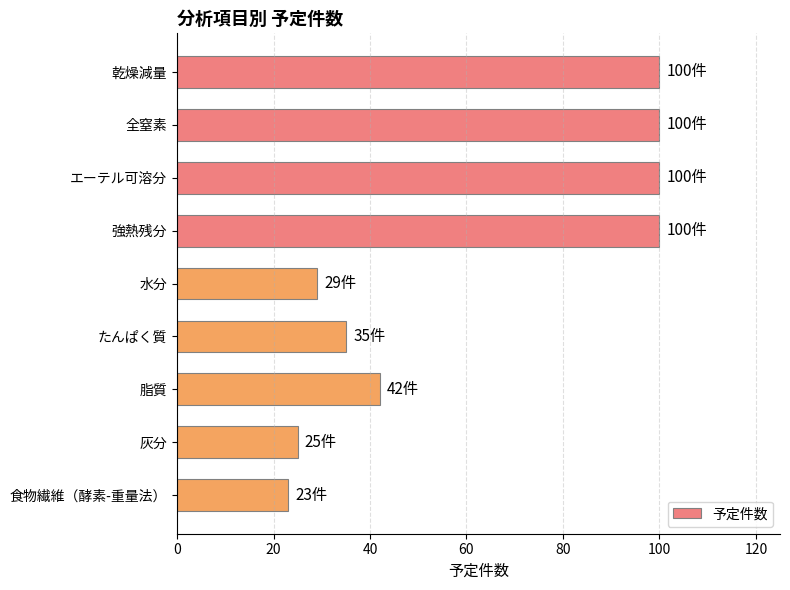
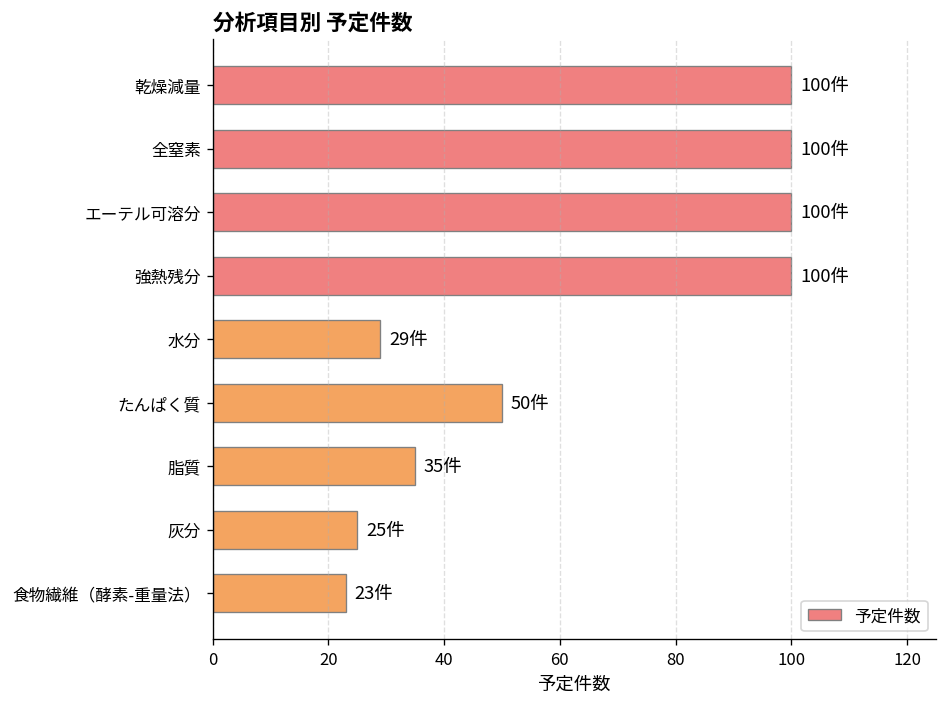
たんぱく質: 35件 -> 50件
脂質: 42件 -> 35件
